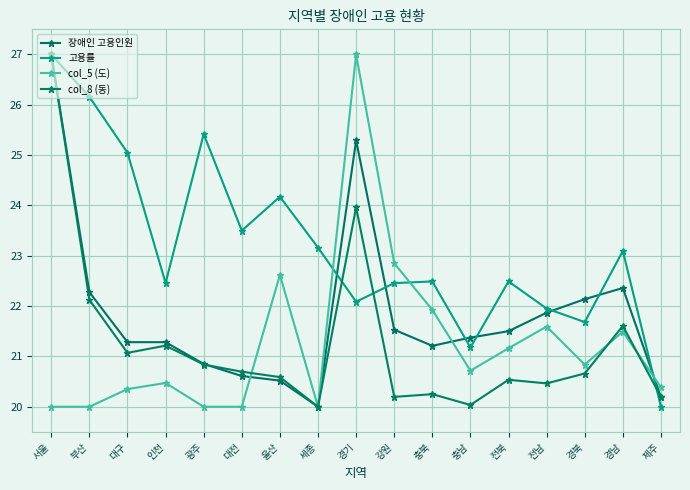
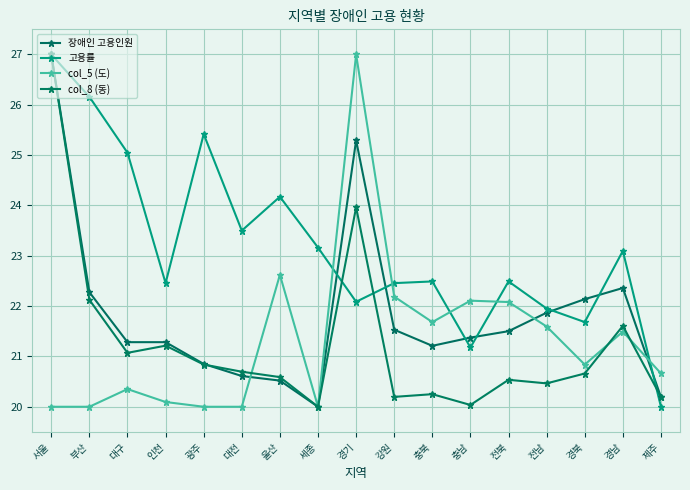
col_5 (도), 인천: 20.5 -> 20.1
col_5 (도), 강원: 22.9 -> 22.2
col_5 (도), 충북: 21.9 -> 21.7
col_5 (도), 충남: 20.7 -> 22.1
col_5 (도), 전북: 21.2 -> 22.1
col_5 (도), 제주: 20.4 -> 20.7
